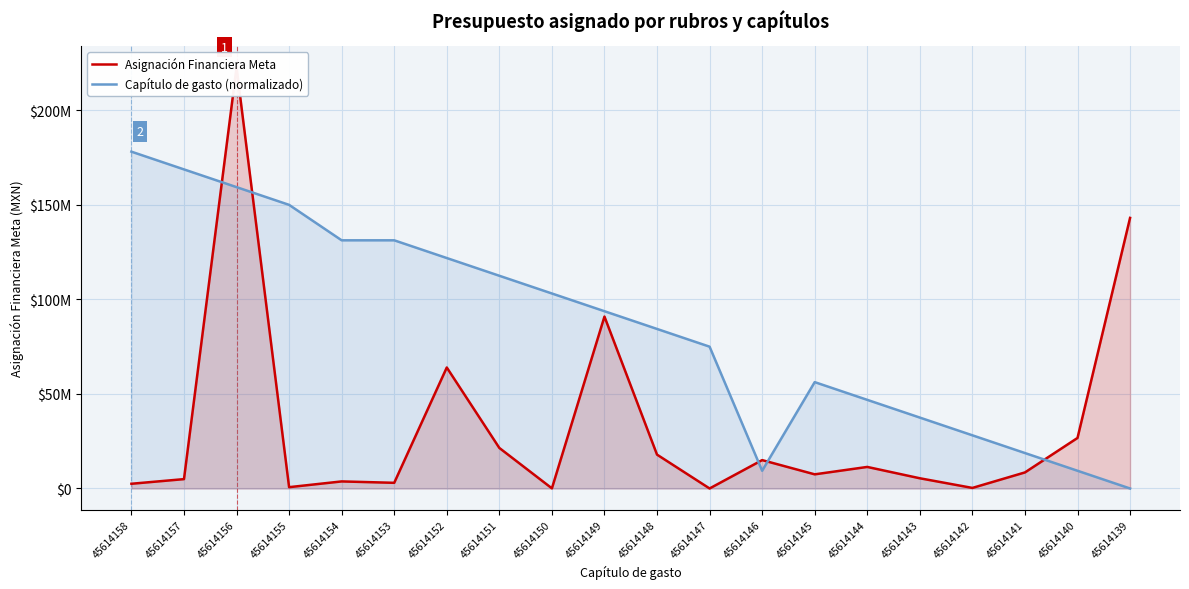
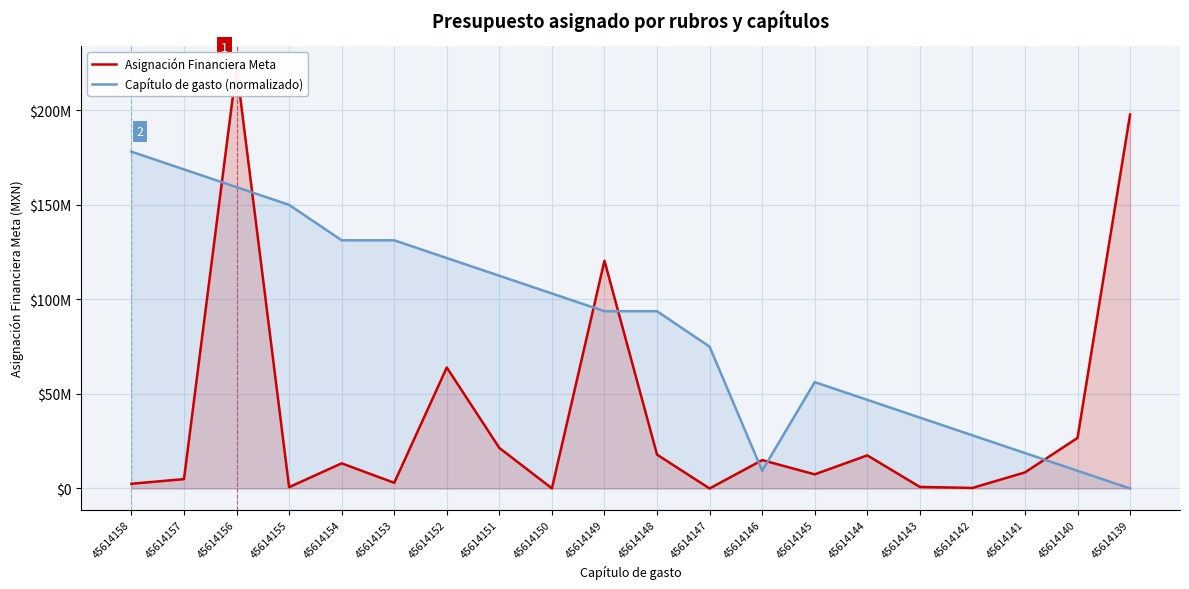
Asignación Financiera Meta, 45614154: $4000000 -> $13000000
Asignación Financiera Meta, 45614149: $91000000 -> $120000000
Capítulo de gasto (normalizado), 45614148: $84000000 -> $94000000
Asignación Financiera Meta, 45614144: $11000000 -> $18000000
Asignación Financiera Meta, 45614143: $5000000 -> $1000000
Asignación Financiera Meta, 45614139: $143000000 -> $198000000
